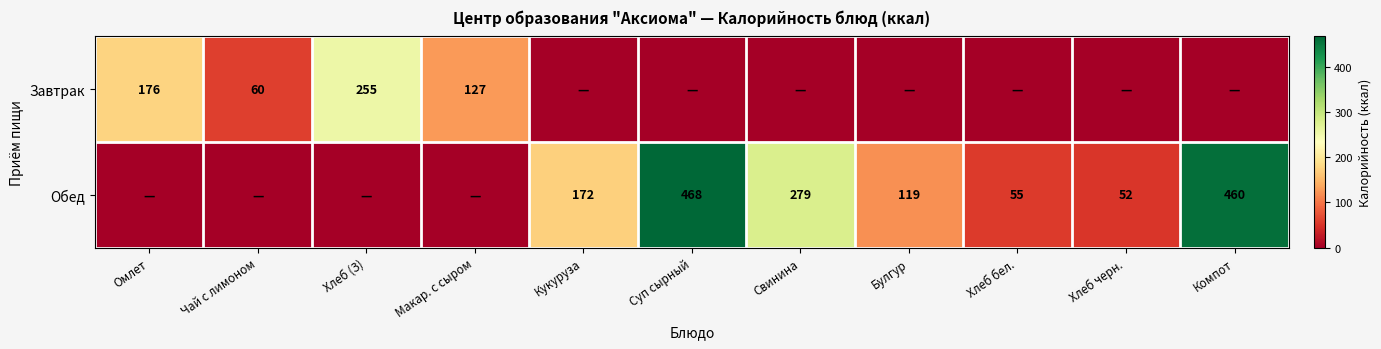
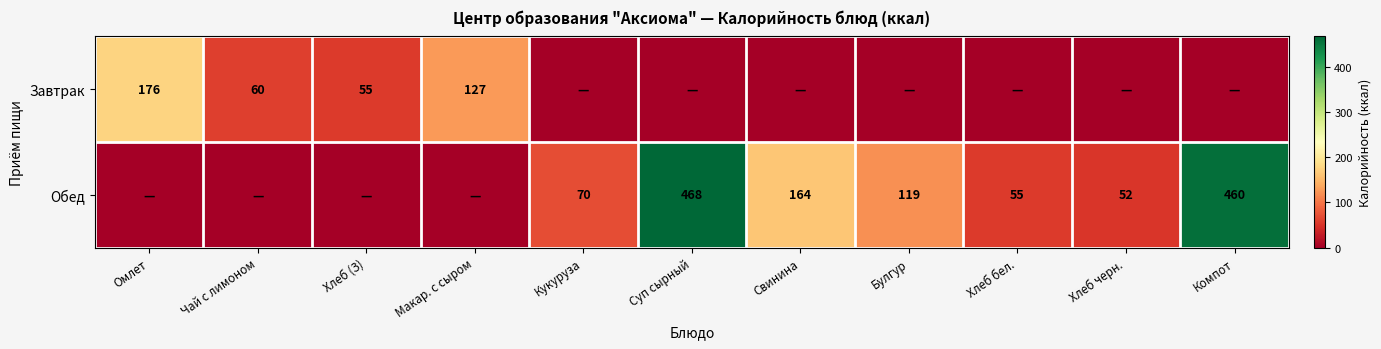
Завтрак, Хлеб (З): 255 -> 55
Обед, Кукуруза: 172 -> 70
Обед, Свинина: 279 -> 164
